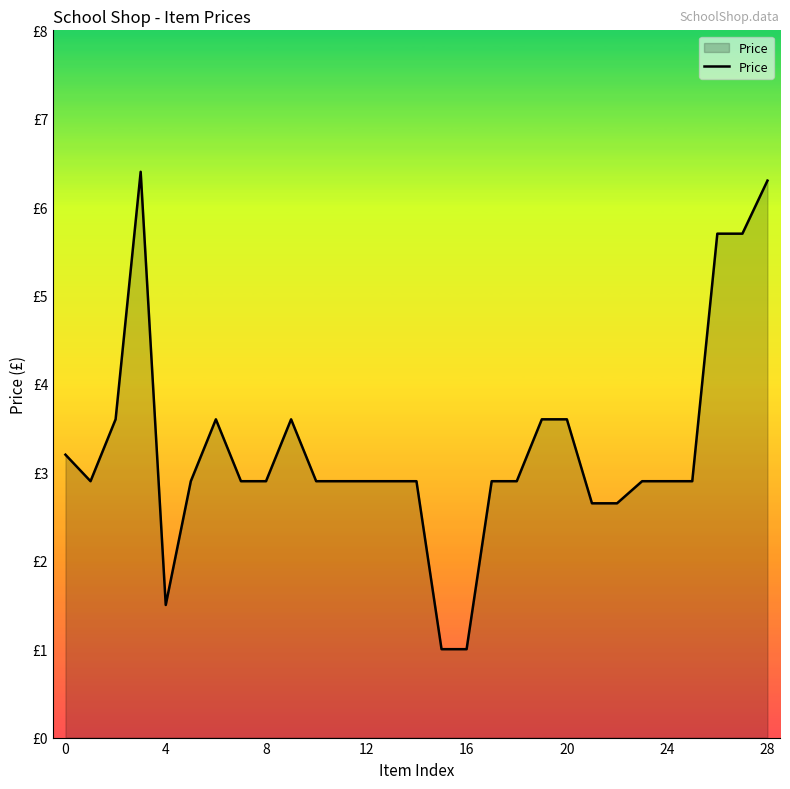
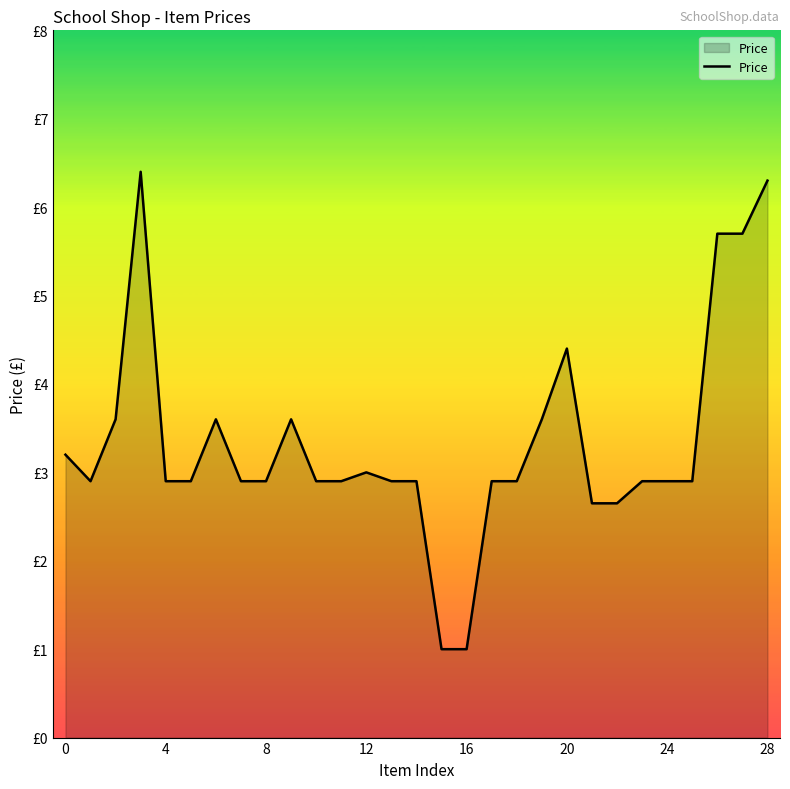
4: £1.5 -> £2.9
12: £2.9 -> £3.0
20: £3.6 -> £4.4
